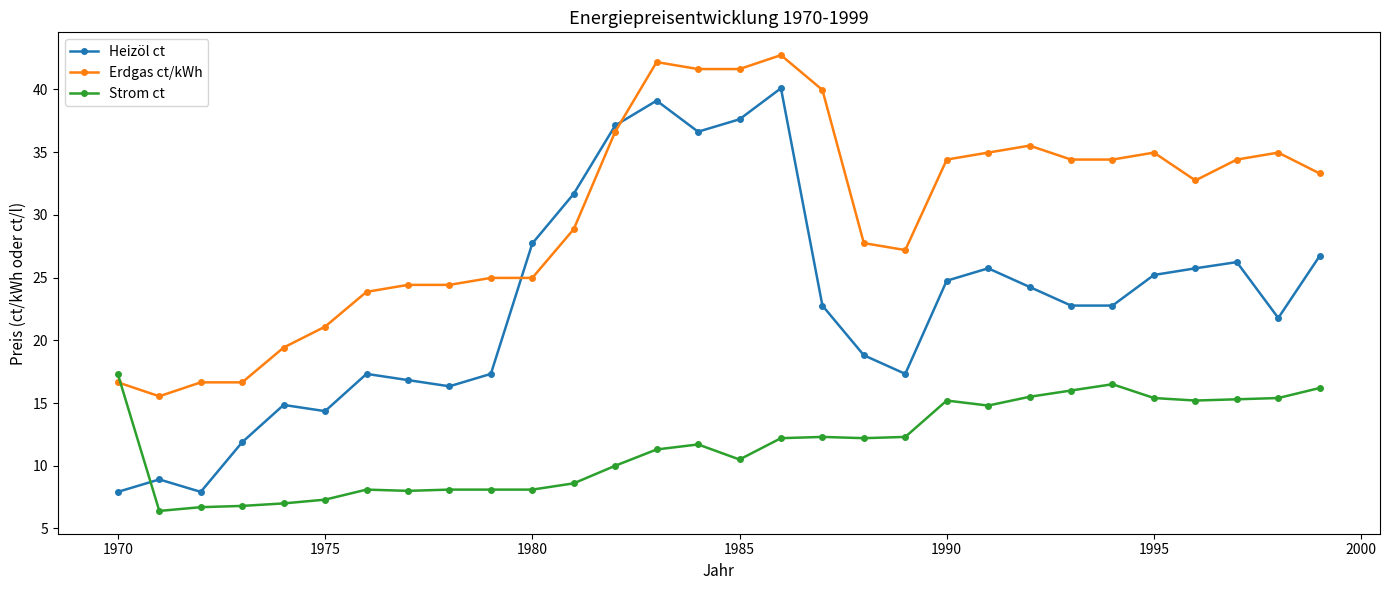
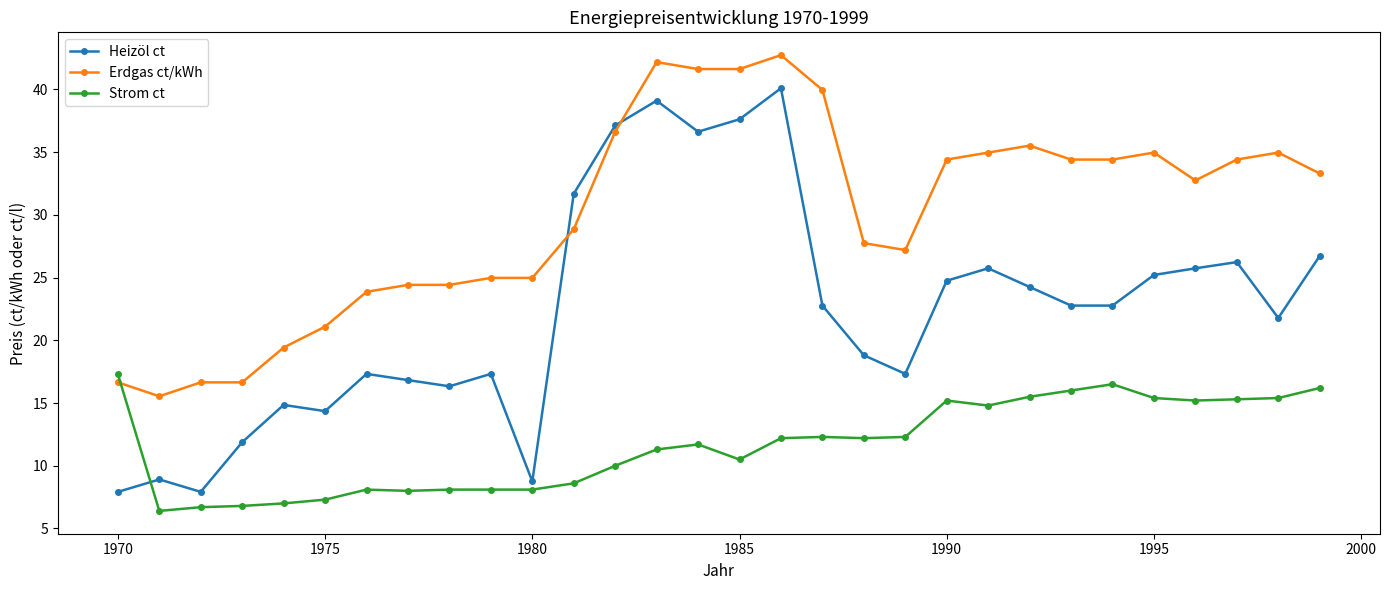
Heizöl ct, 1980: 27.7 -> 8.8
